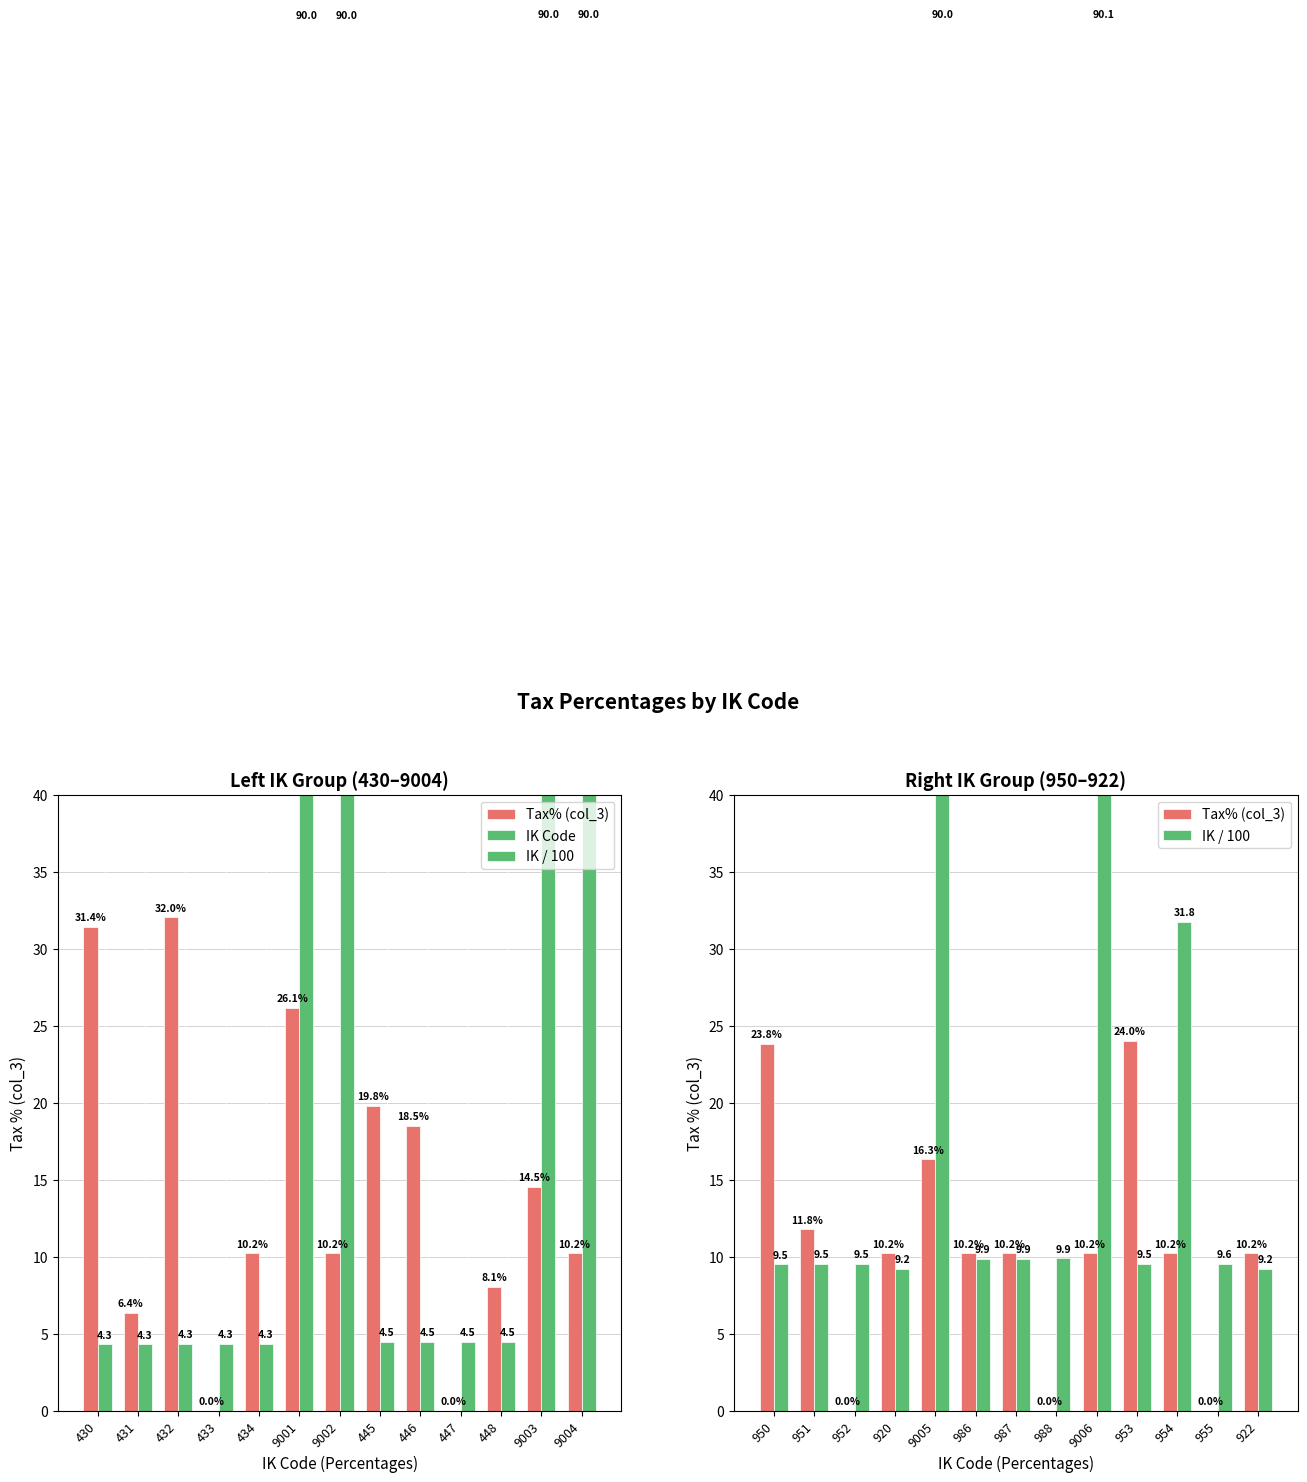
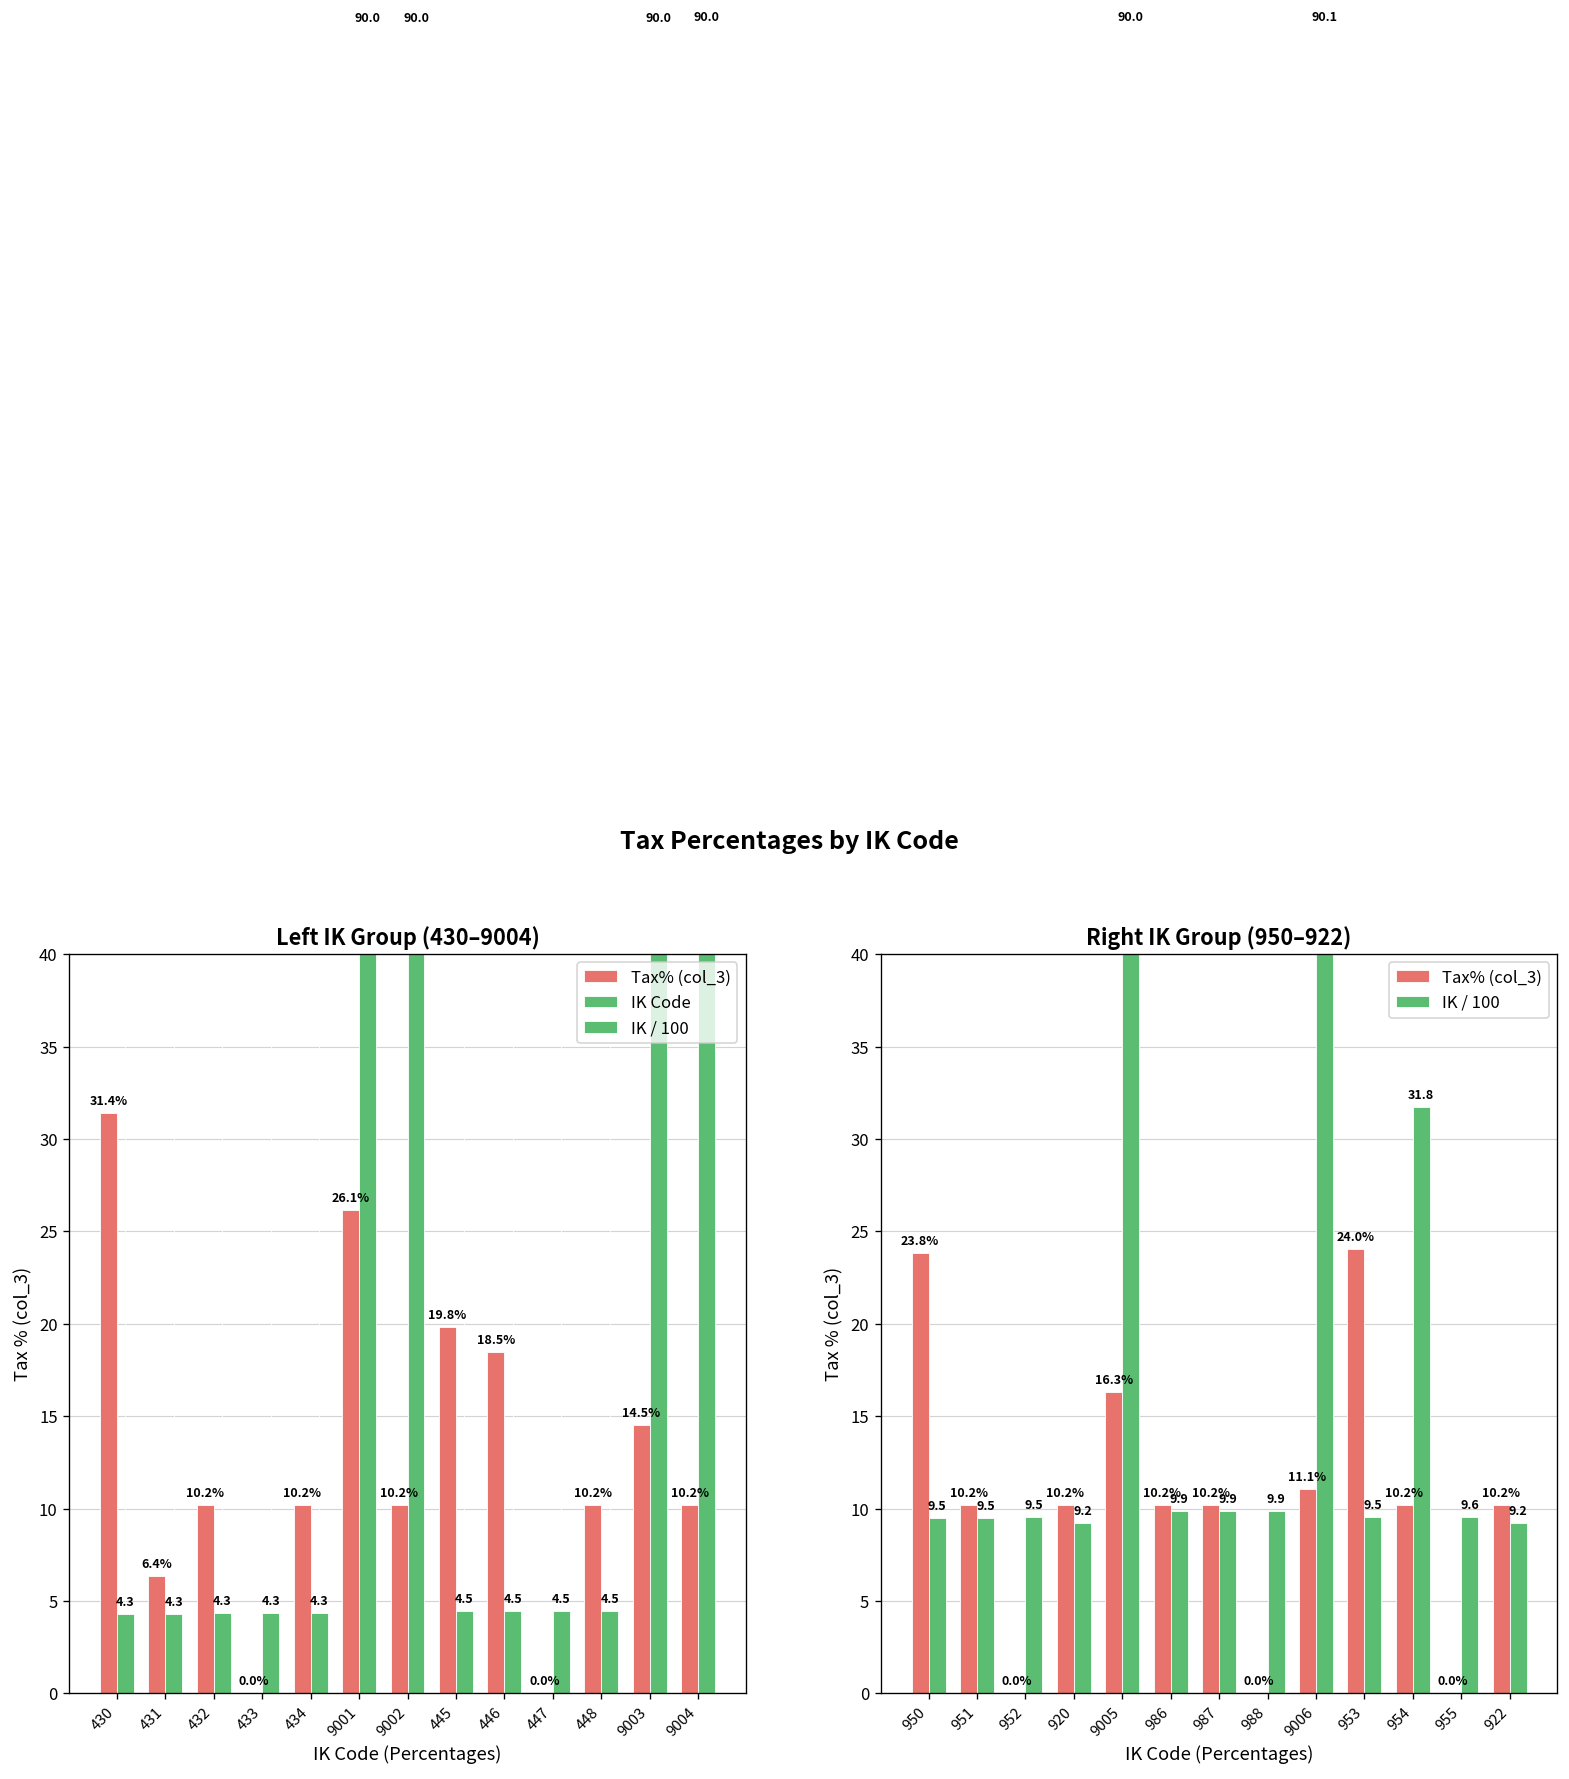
Left IK Group (430–9004), Tax% (col_3), 432: 32.0% -> 10.2%
Left IK Group (430–9004), Tax% (col_3), 448: 8.1% -> 10.2%
Right IK Group (950–922), Tax% (col_3), 951: 11.8% -> 10.2%
Right IK Group (950–922), Tax% (col_3), 9006: 10.2% -> 11.1%
